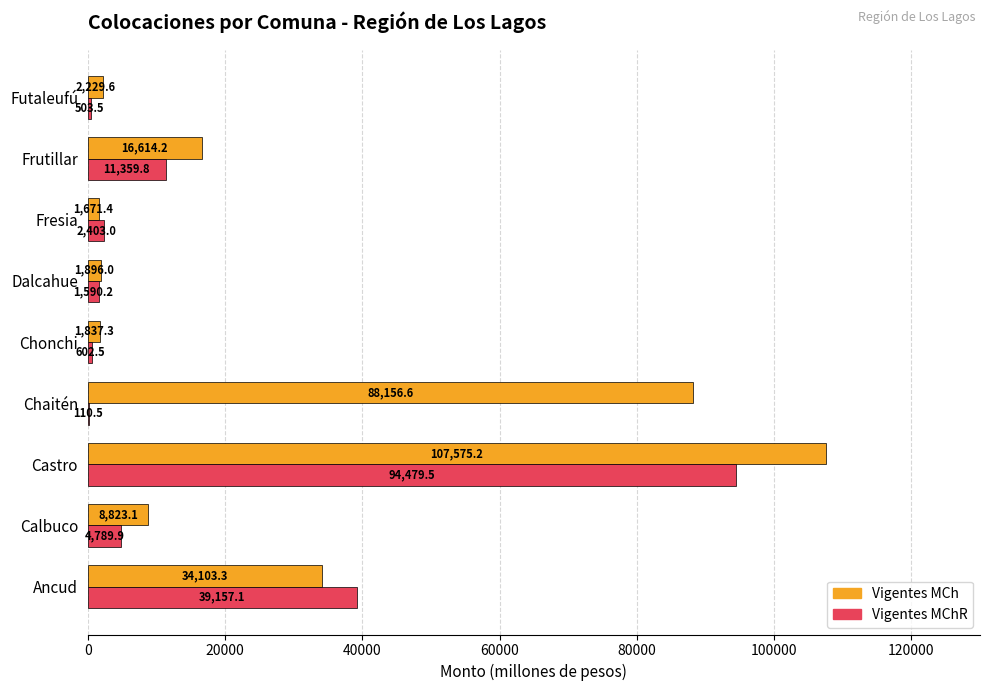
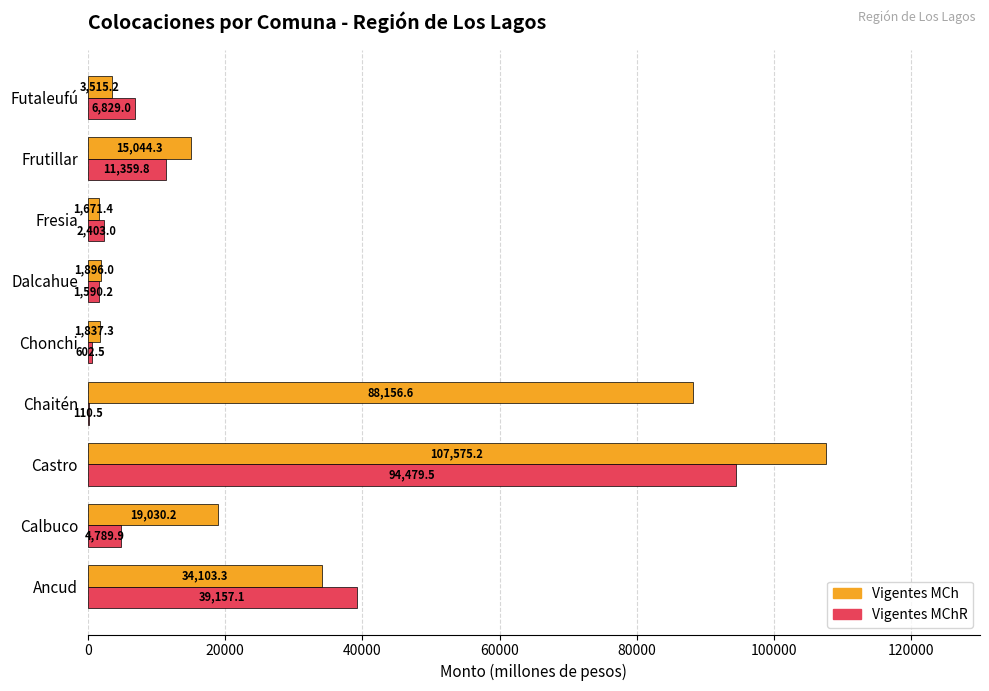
Vigentes MCh, Futaleufú: 2,229.6 -> 3,515.2
Vigentes MChR, Futaleufú: 503.5 -> 6,829.0
Vigentes MCh, Frutillar: 16,614.2 -> 15,044.3
Vigentes MCh, Calbuco: 8,823.1 -> 19,030.2
